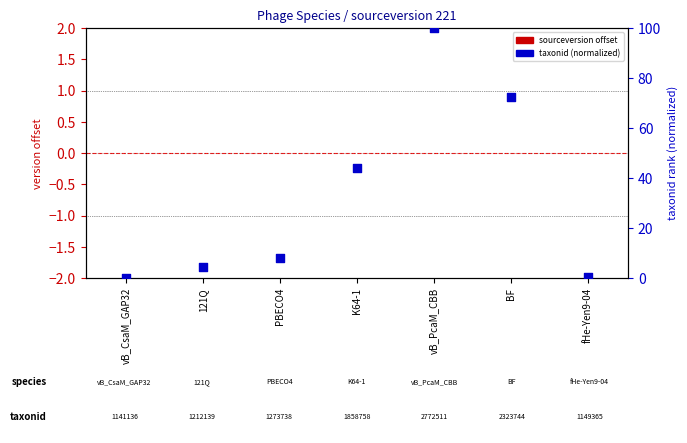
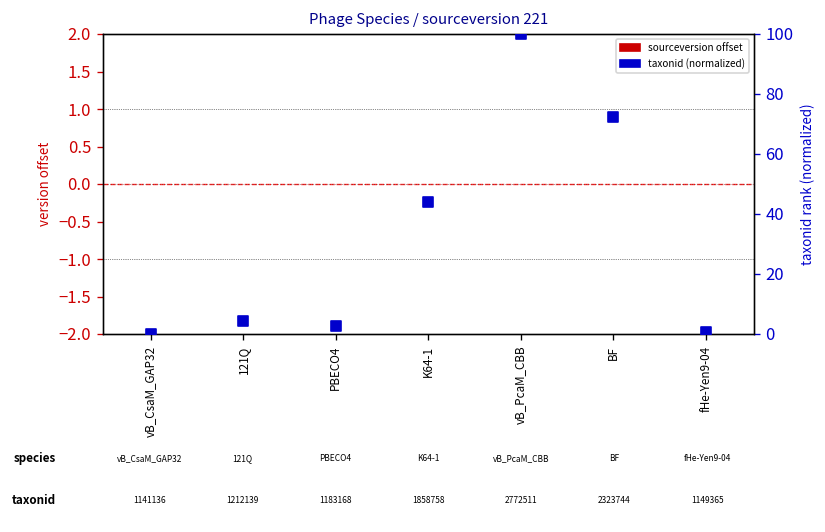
taxonid (normalized), PBECO4: 1273738 -> 1183168
